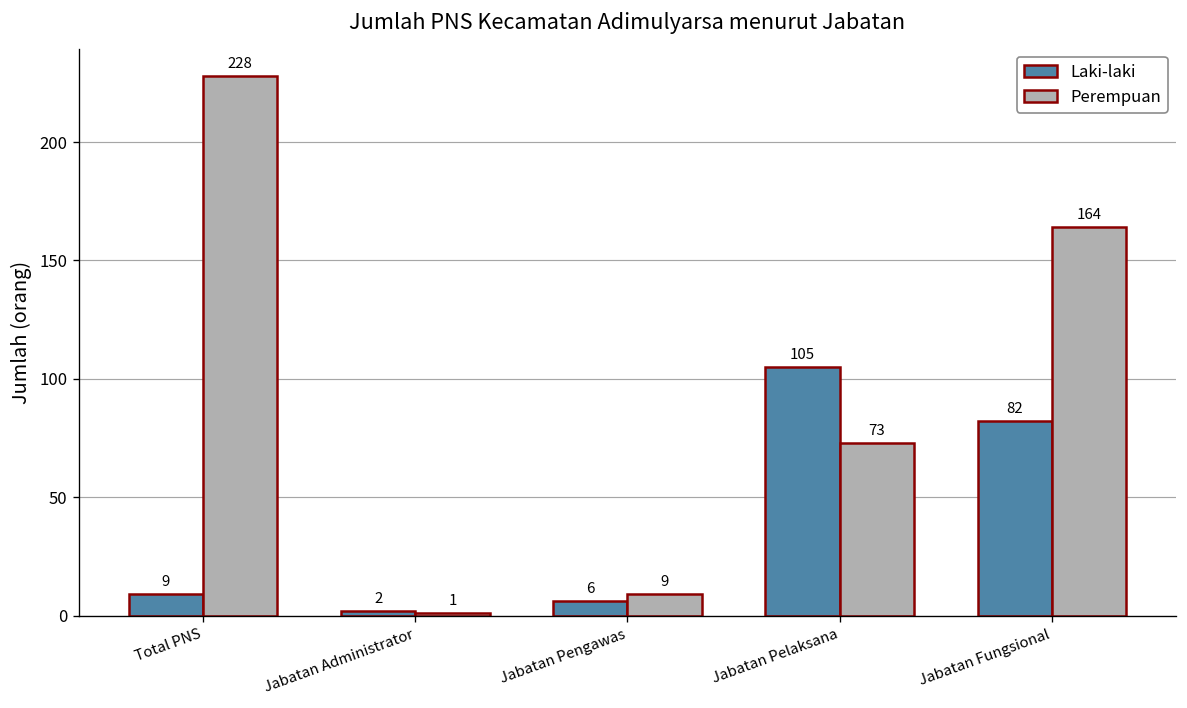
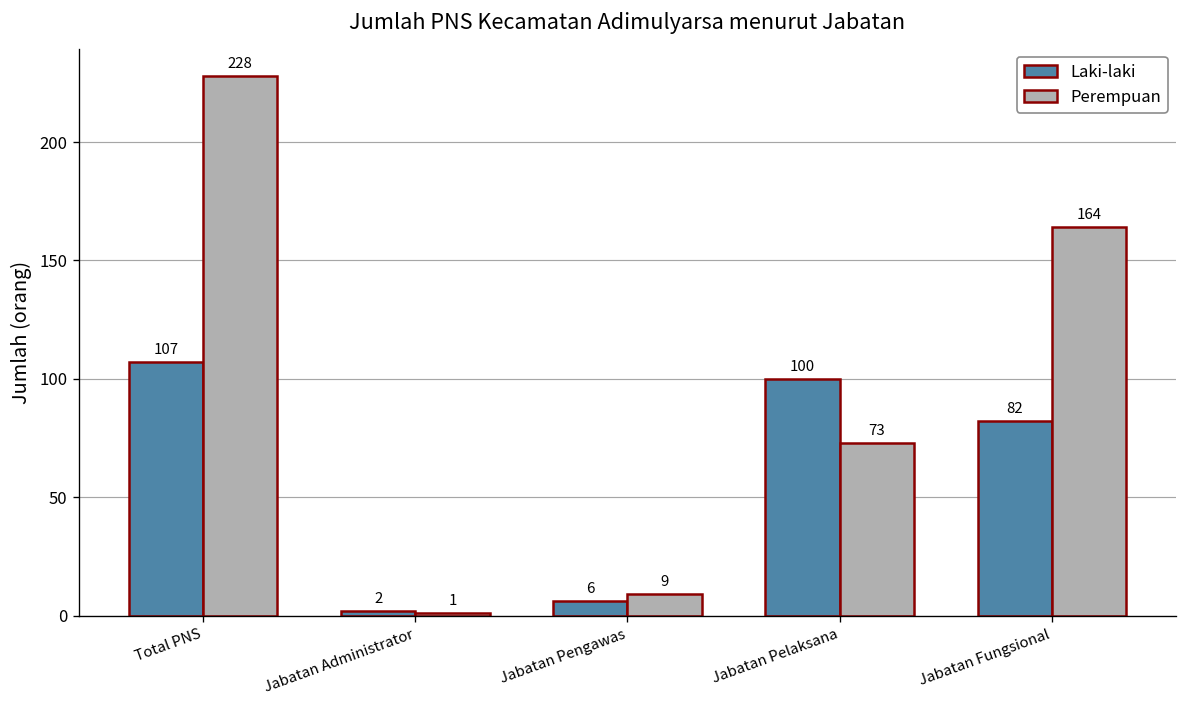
Laki-laki, Total PNS: 9 -> 107
Laki-laki, Jabatan Pelaksana: 105 -> 100
